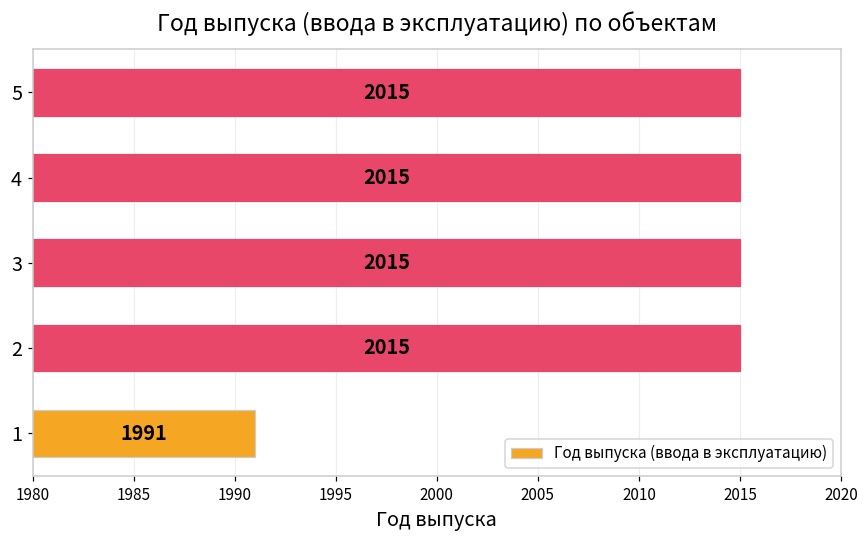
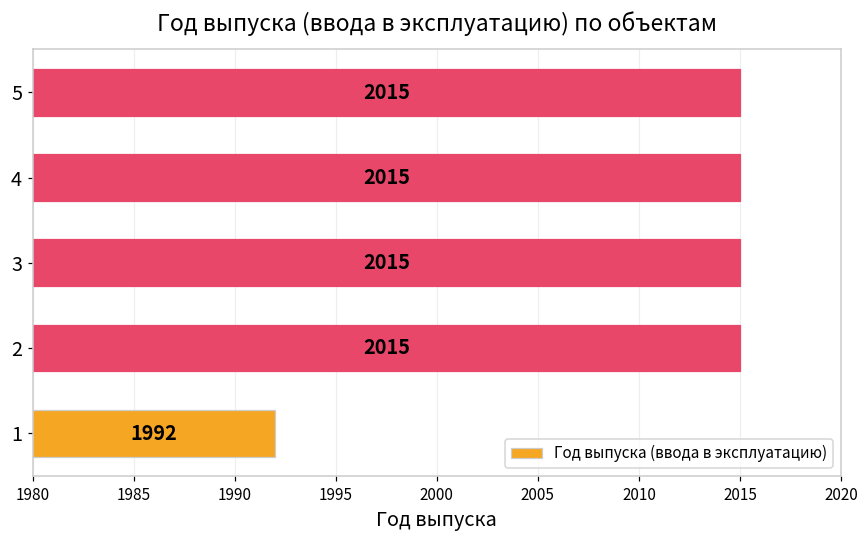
1: 1991 -> 1992
